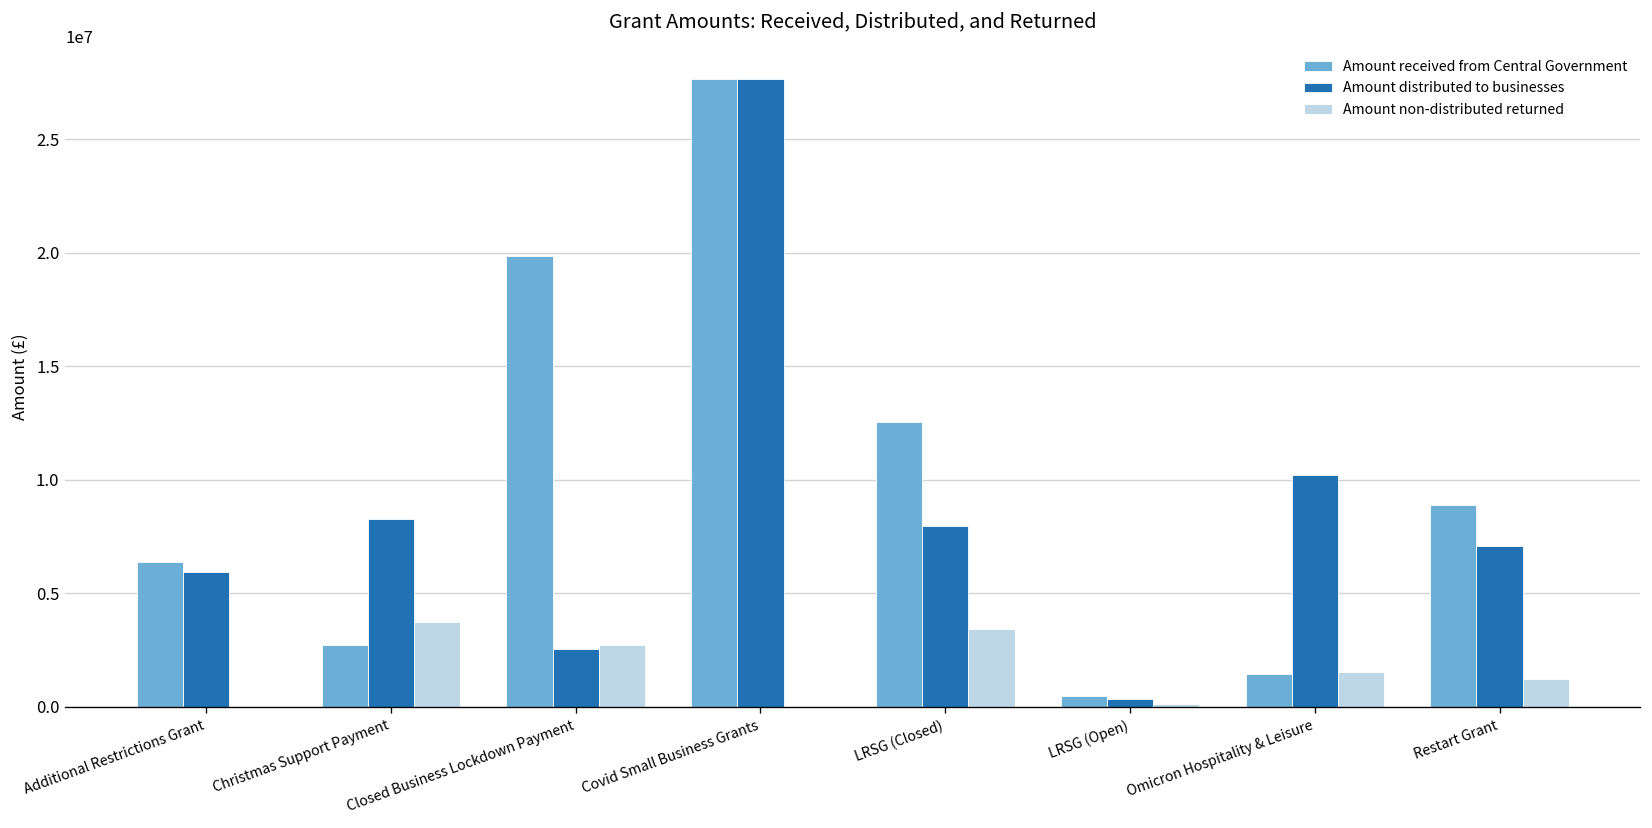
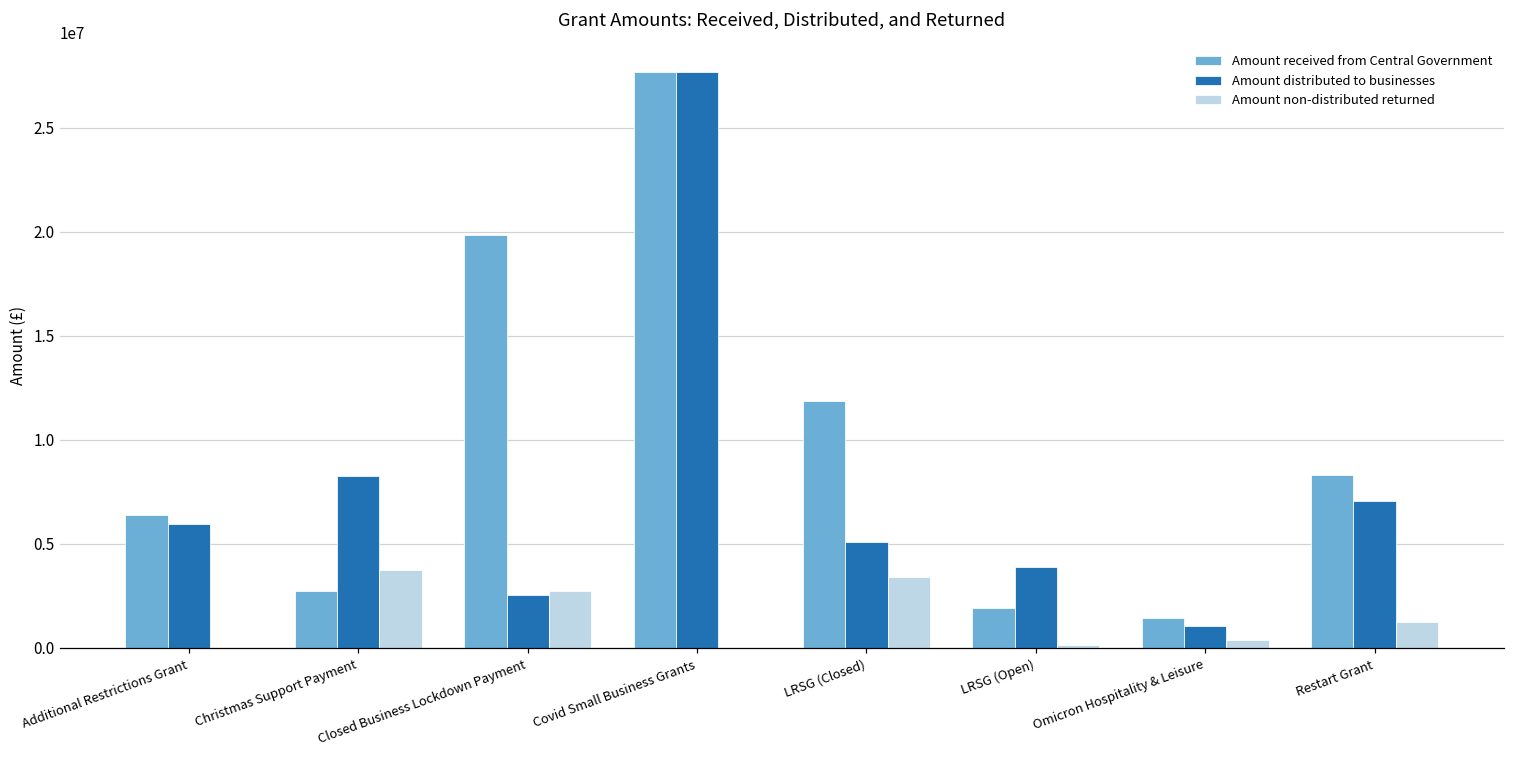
Amount received from Central Government, LRSG (Closed): 12600000 -> 11800000
Amount distributed to businesses, LRSG (Closed): 8000000 -> 5100000
Amount received from Central Government, LRSG (Open): 500000 -> 1900000
Amount distributed to businesses, LRSG (Open): 400000 -> 3900000
Amount distributed to businesses, Omicron Hospitality & Leisure: 10200000 -> 1000000
Amount non-distributed returned, Omicron Hospitality & Leisure: 1500000 -> 400000
Amount received from Central Government, Restart Grant: 8900000 -> 8300000
